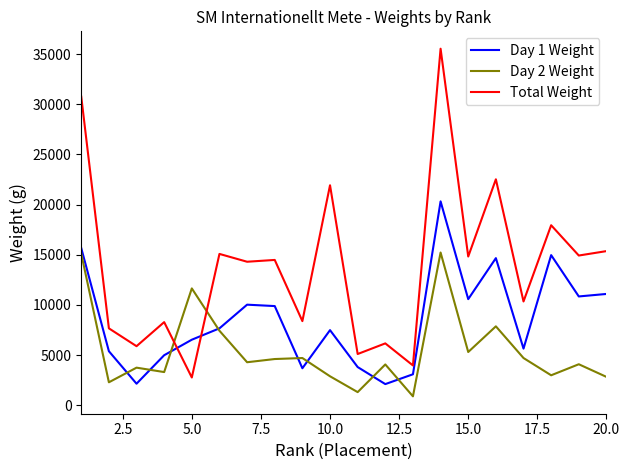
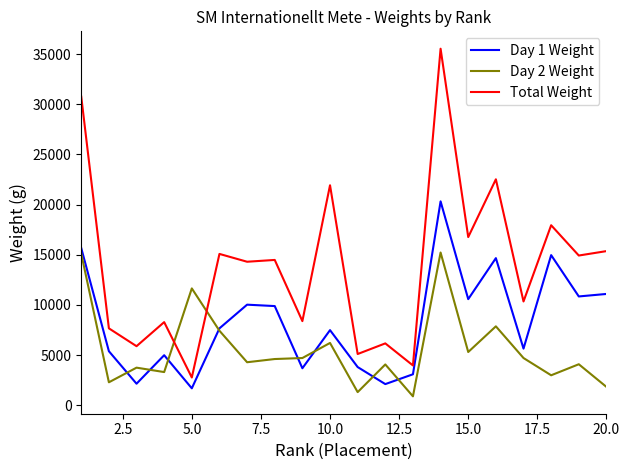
Day 1 Weight, 5.0: 6500 -> 1700
Day 2 Weight, 10.0: 2900 -> 6200
Total Weight, 15.0: 14800 -> 16800
Day 2 Weight, 20.0: 2800 -> 1800
